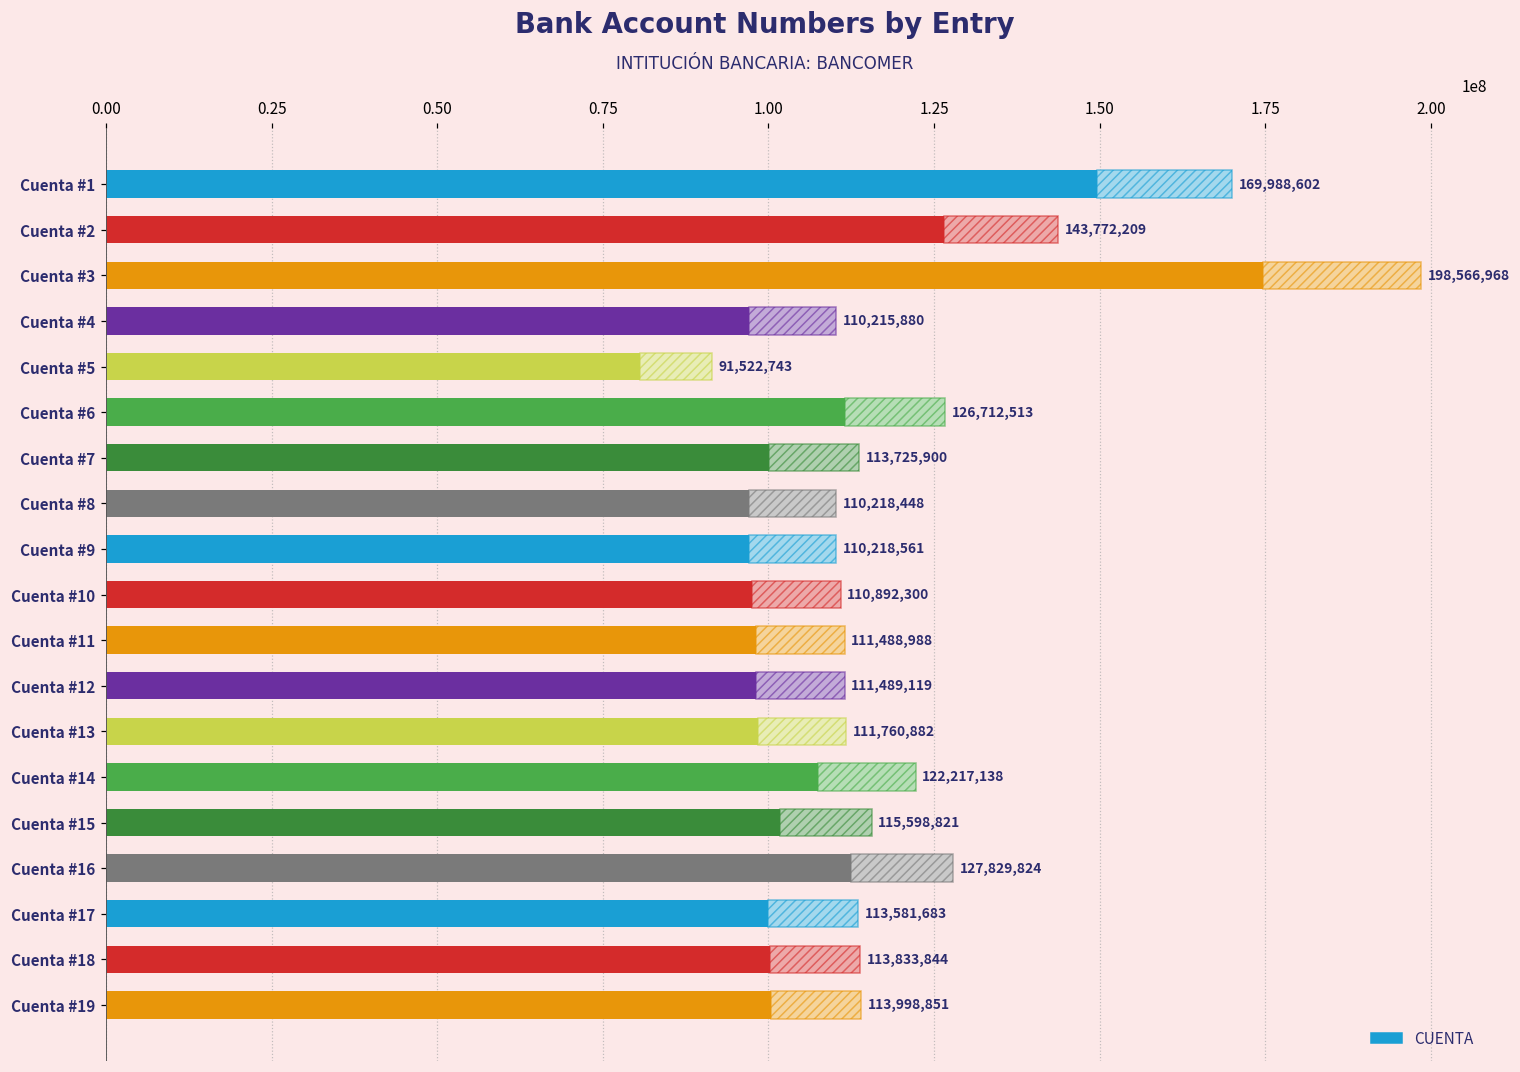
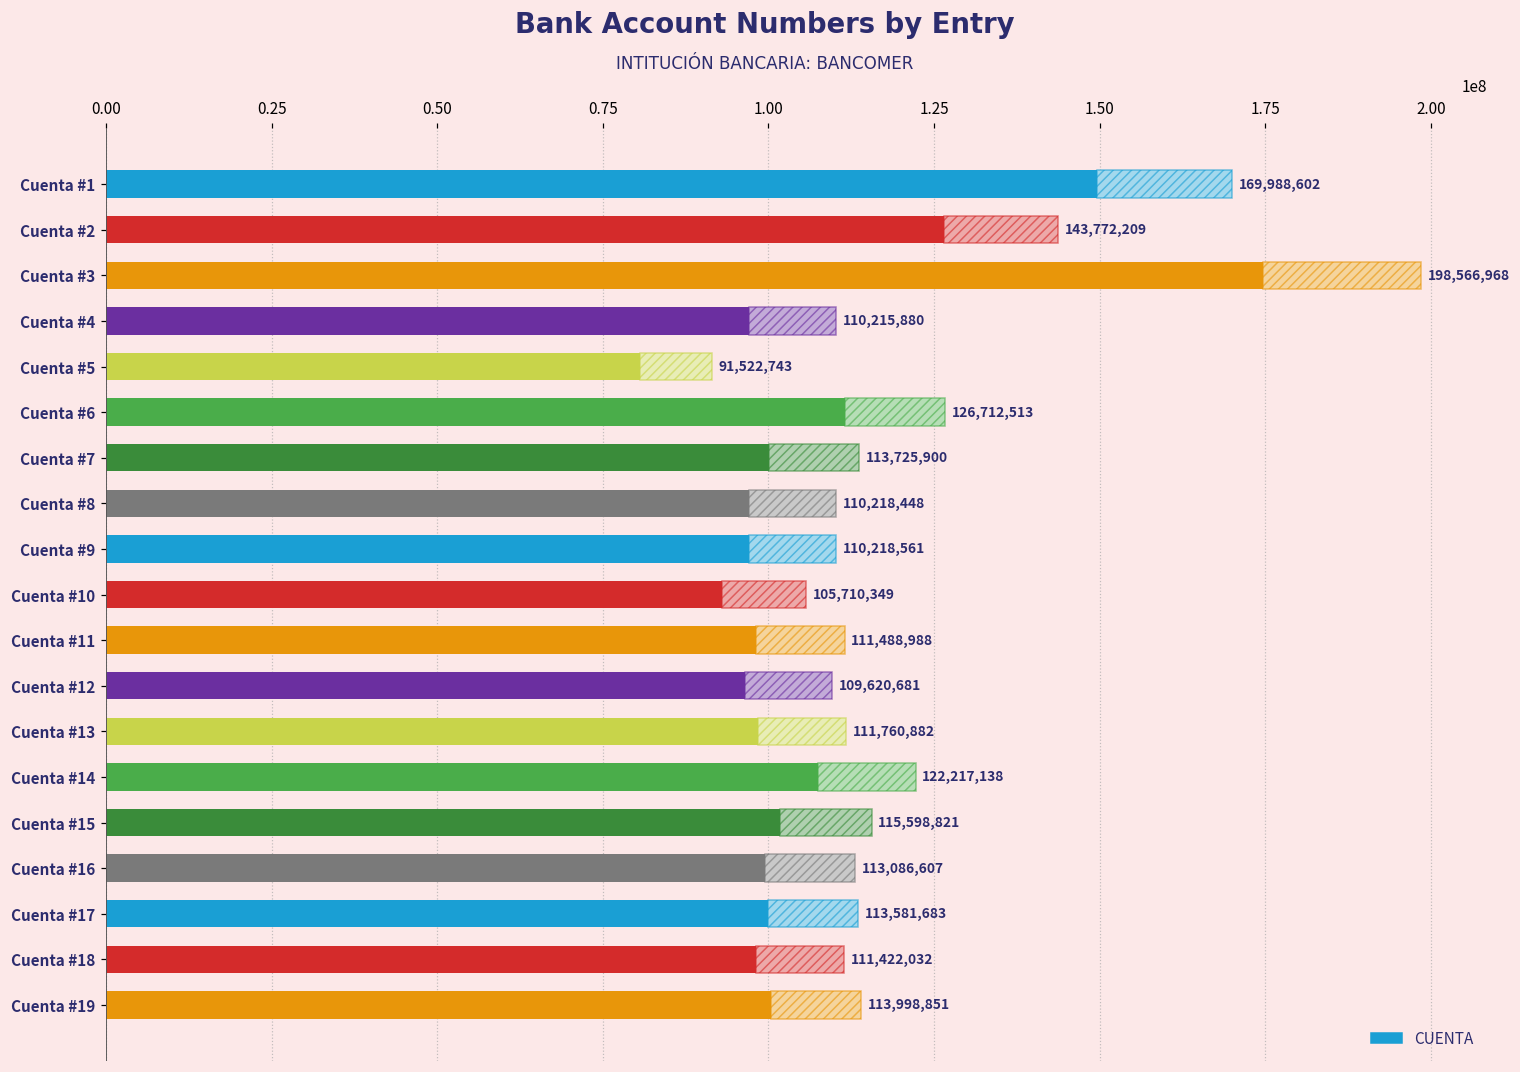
CUENTA, Cuenta #10: 110,892,300 -> 105,710,349
CUENTA, Cuenta #12: 111,489,119 -> 109,620,681
CUENTA, Cuenta #16: 127,829,824 -> 113,086,607
CUENTA, Cuenta #18: 113,833,844 -> 111,422,032
